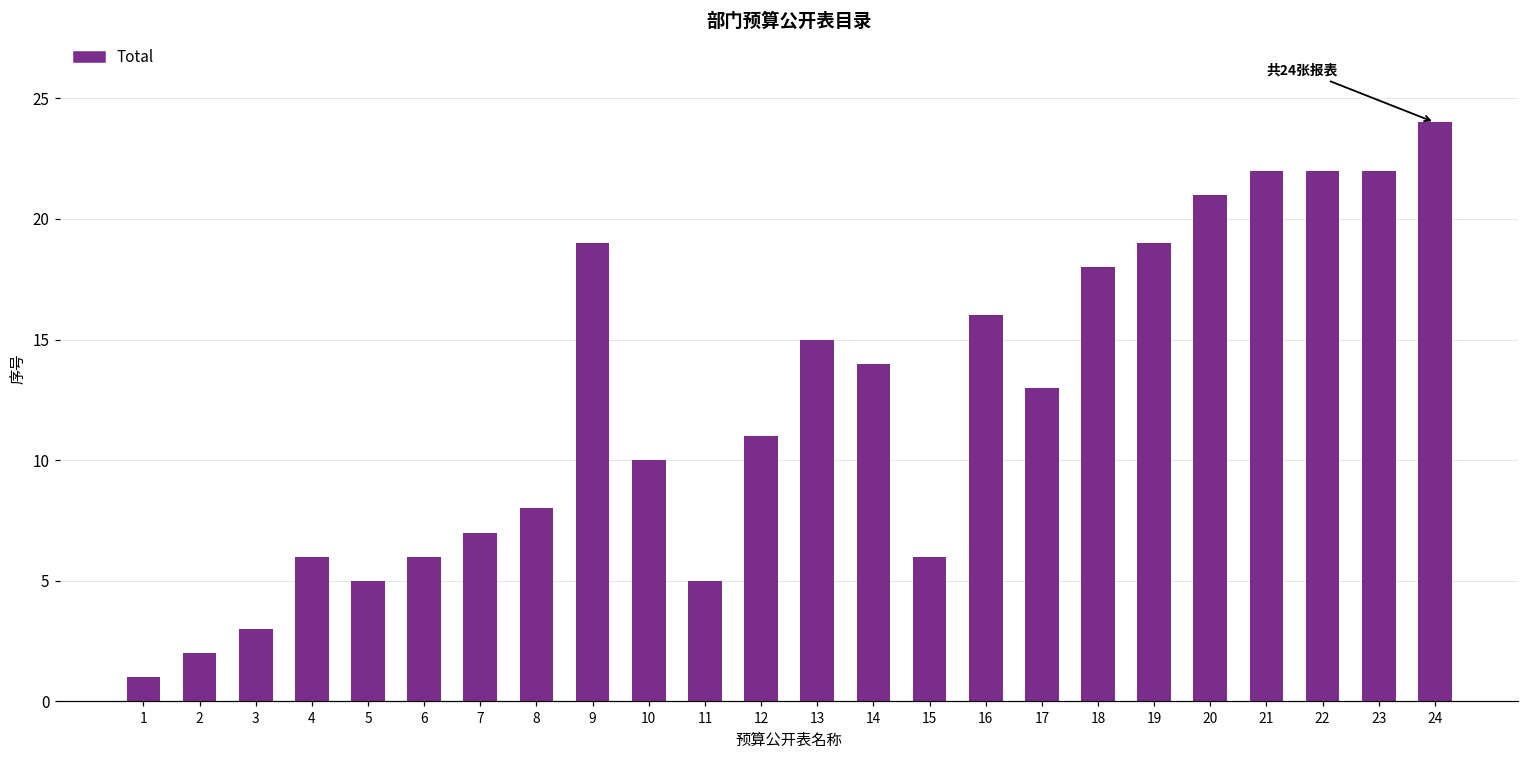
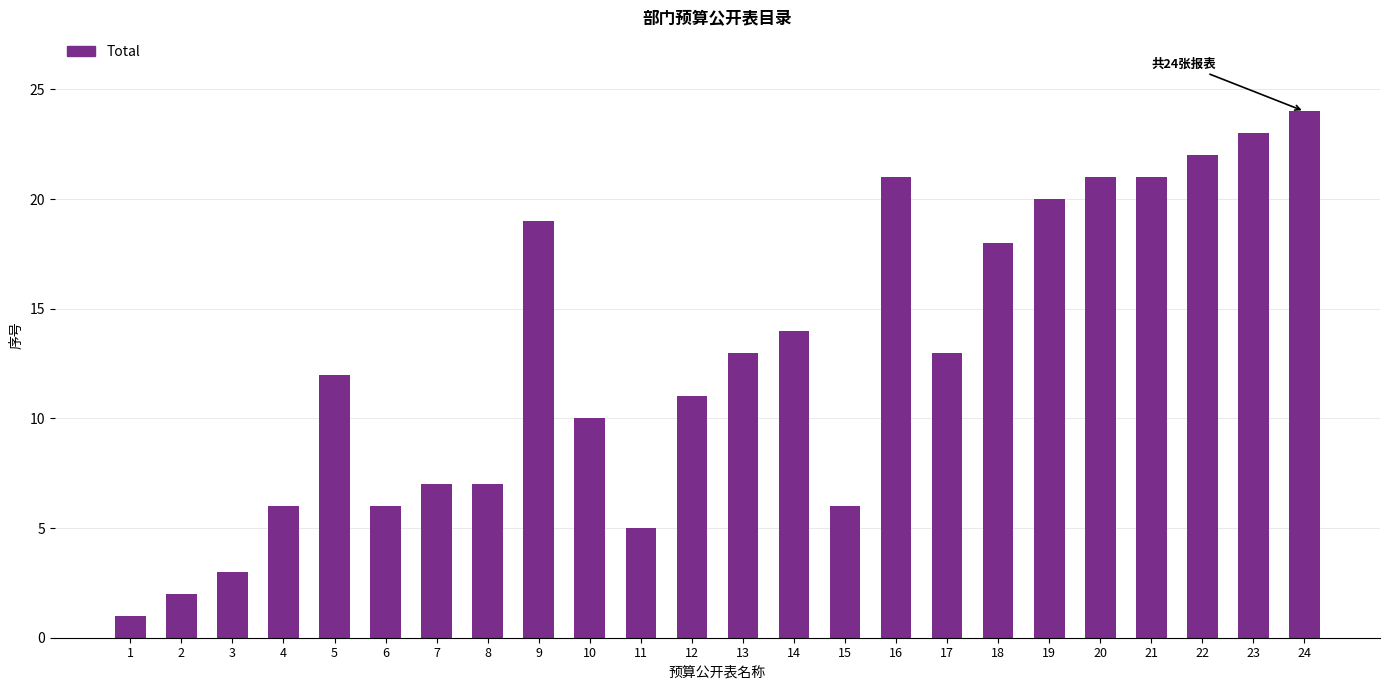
5: 5 -> 12
8: 8 -> 7
13: 15 -> 13
16: 16 -> 21
19: 19 -> 20
21: 22 -> 21
23: 22 -> 23
